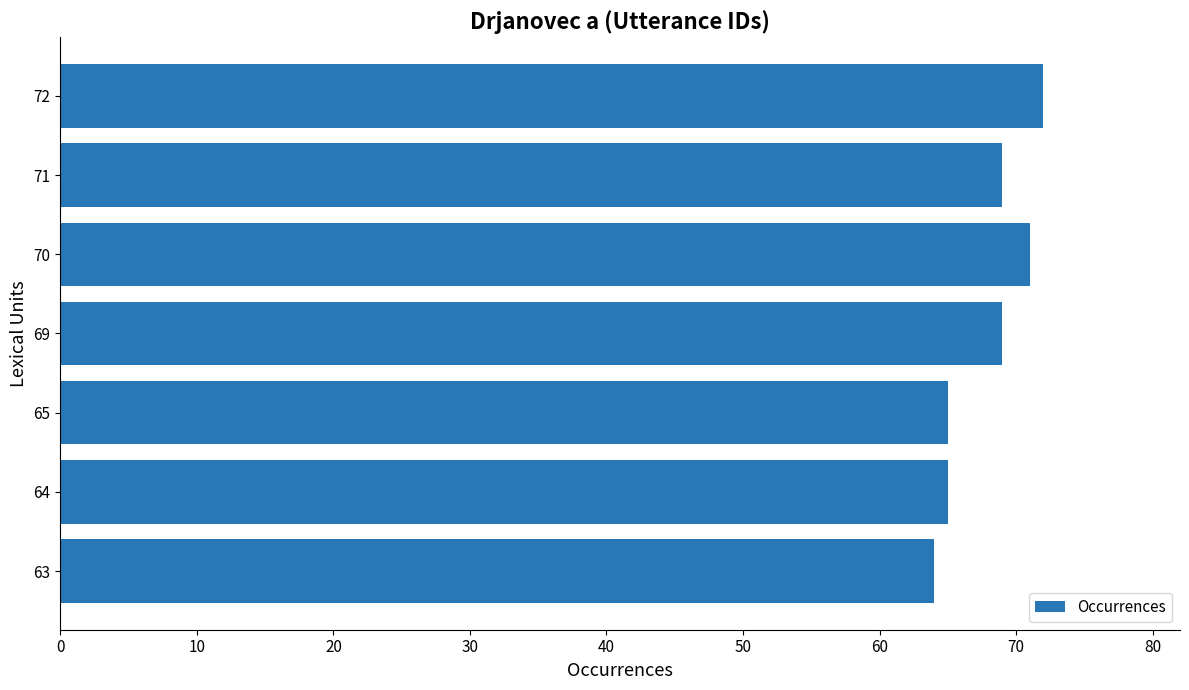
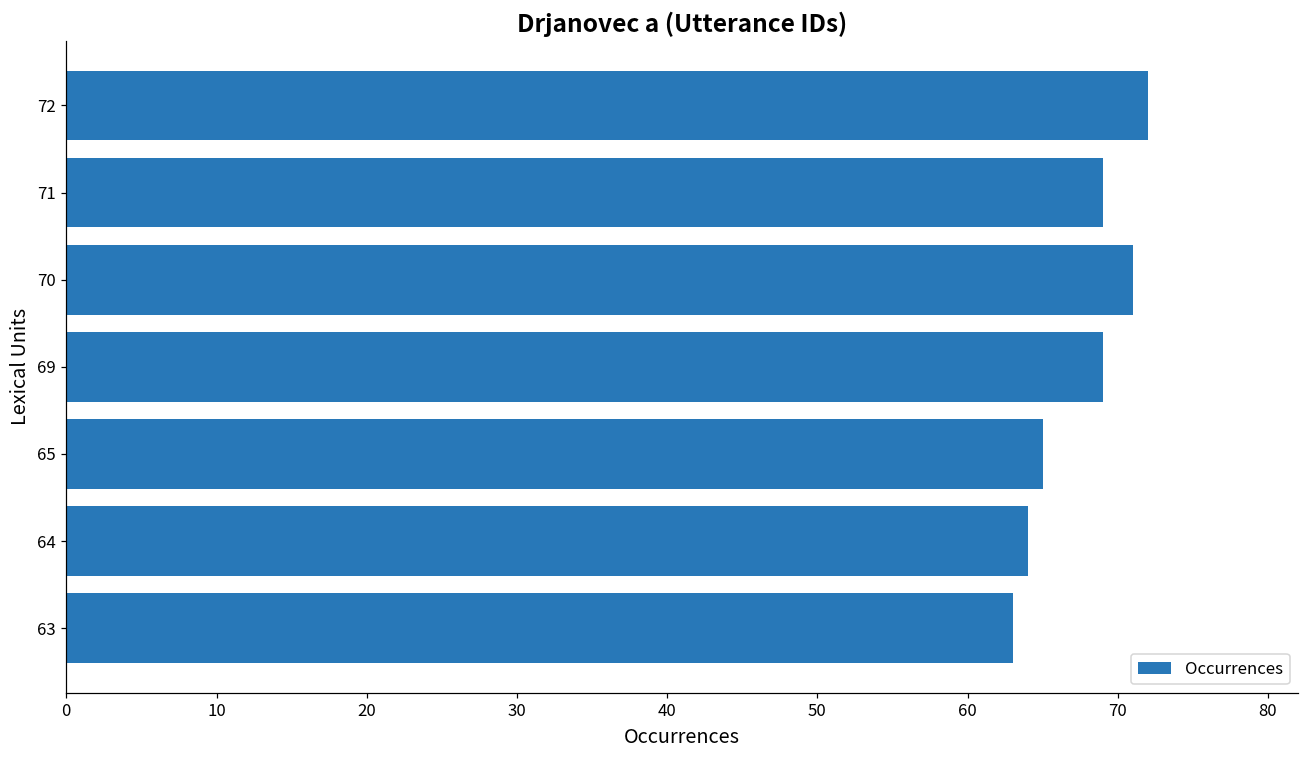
64: 65 -> 64
63: 64 -> 63
